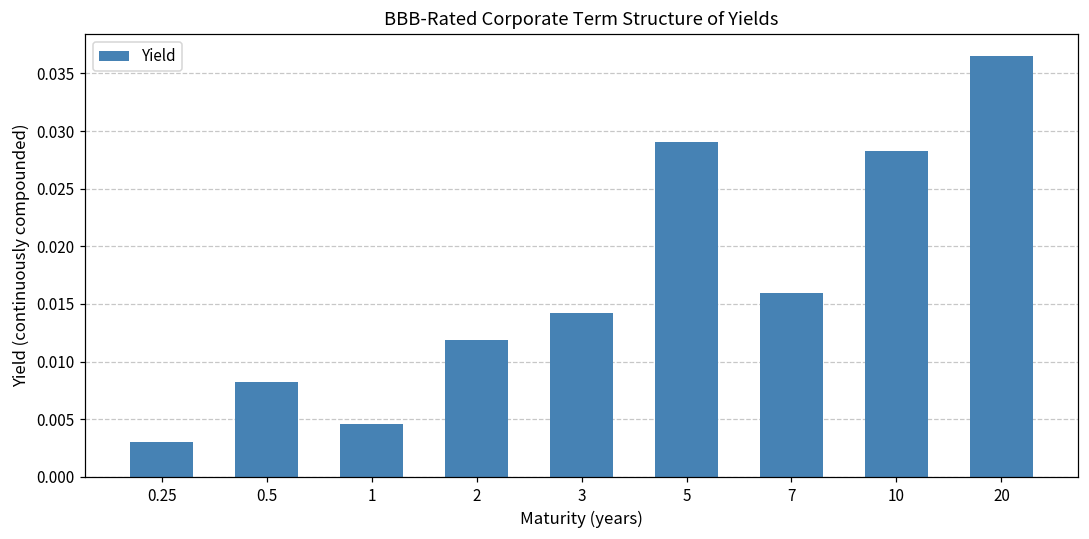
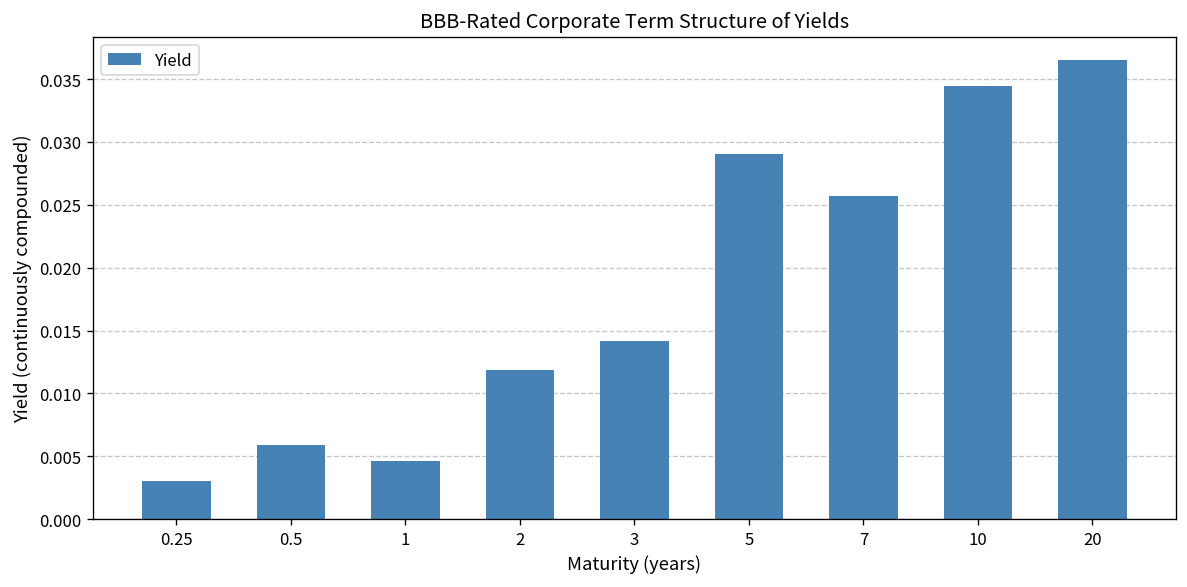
0.5: 0.0082 -> 0.0059
7: 0.0160 -> 0.0257
10: 0.0282 -> 0.0344
